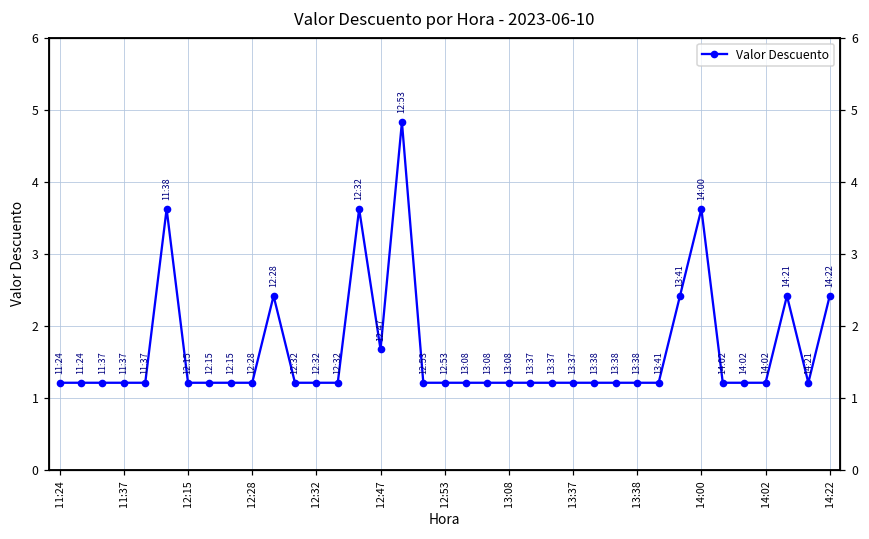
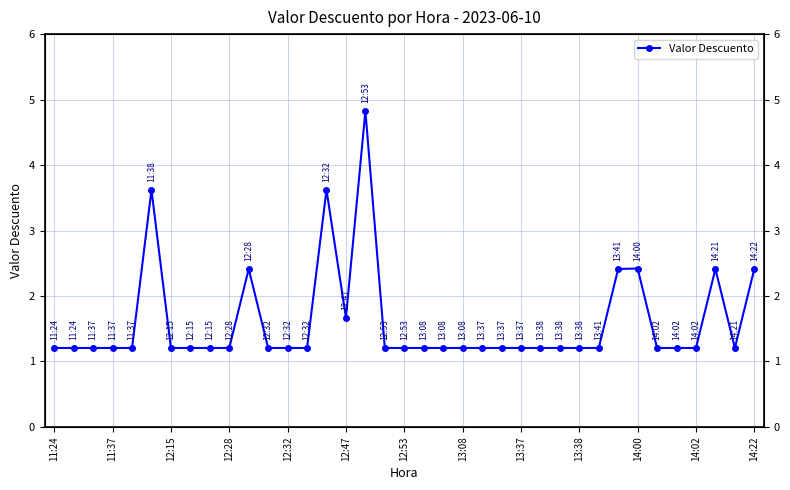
14:00: 3.6 -> 2.4
